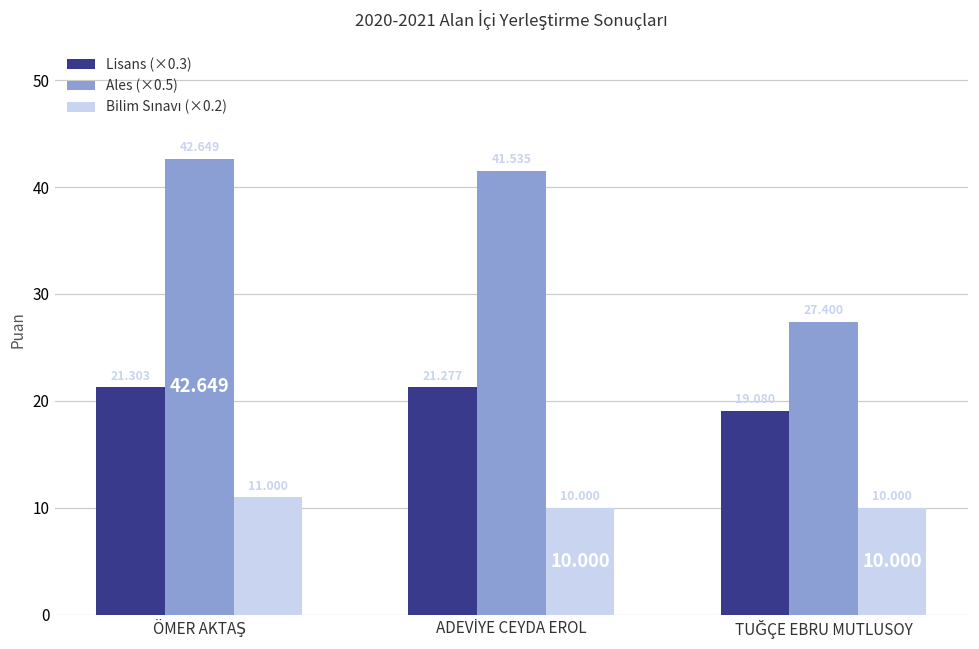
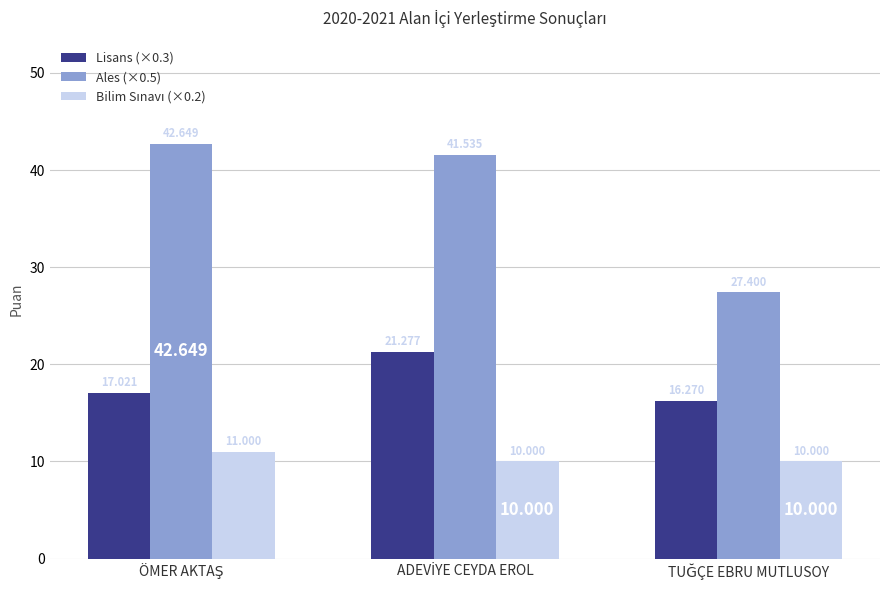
Lisans (×0.3), ÖMER AKTAŞ: 21.303 -> 17.021
Lisans (×0.3), TUĞÇE EBRU MUTLUSOY: 19.080 -> 16.270
